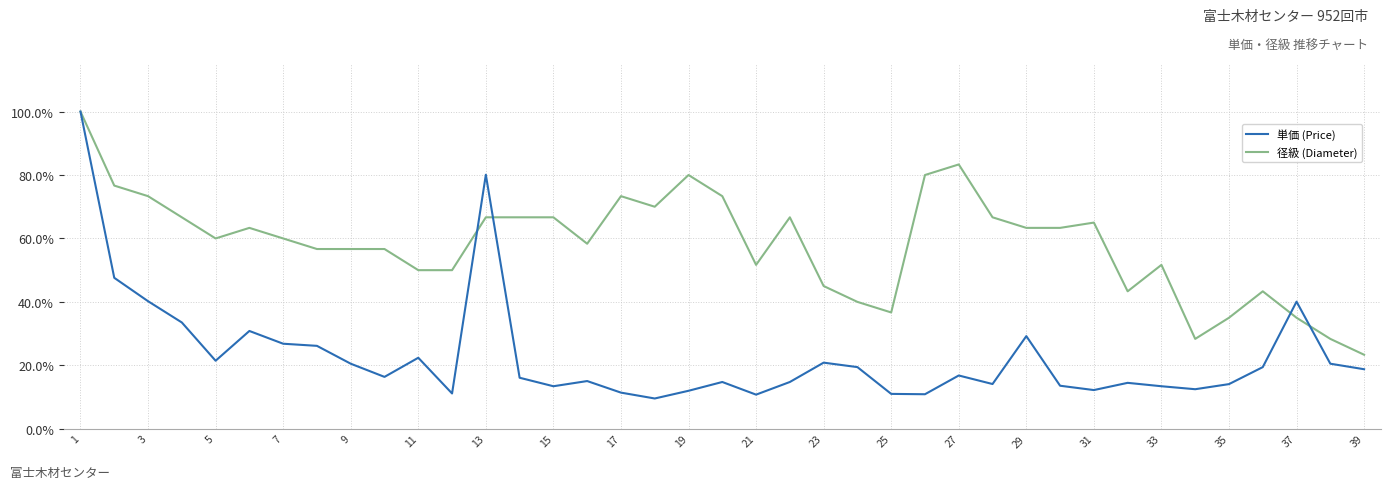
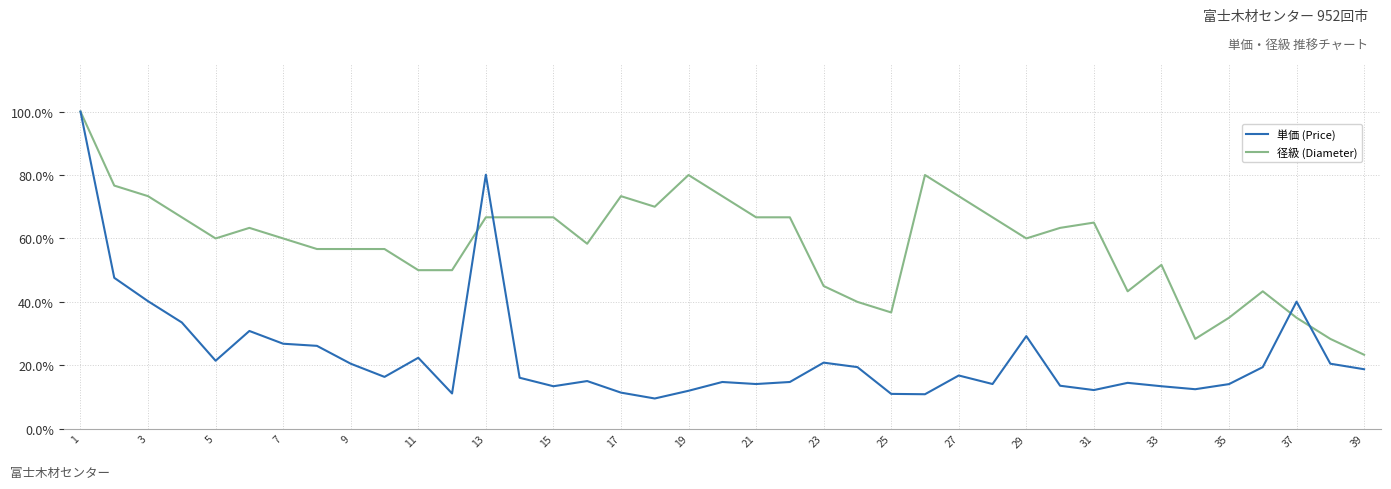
単価 (Price), 21: 11% -> 14%
径級 (Diameter), 21: 52% -> 67%
径級 (Diameter), 27: 83% -> 73%
径級 (Diameter), 29: 63% -> 60%
